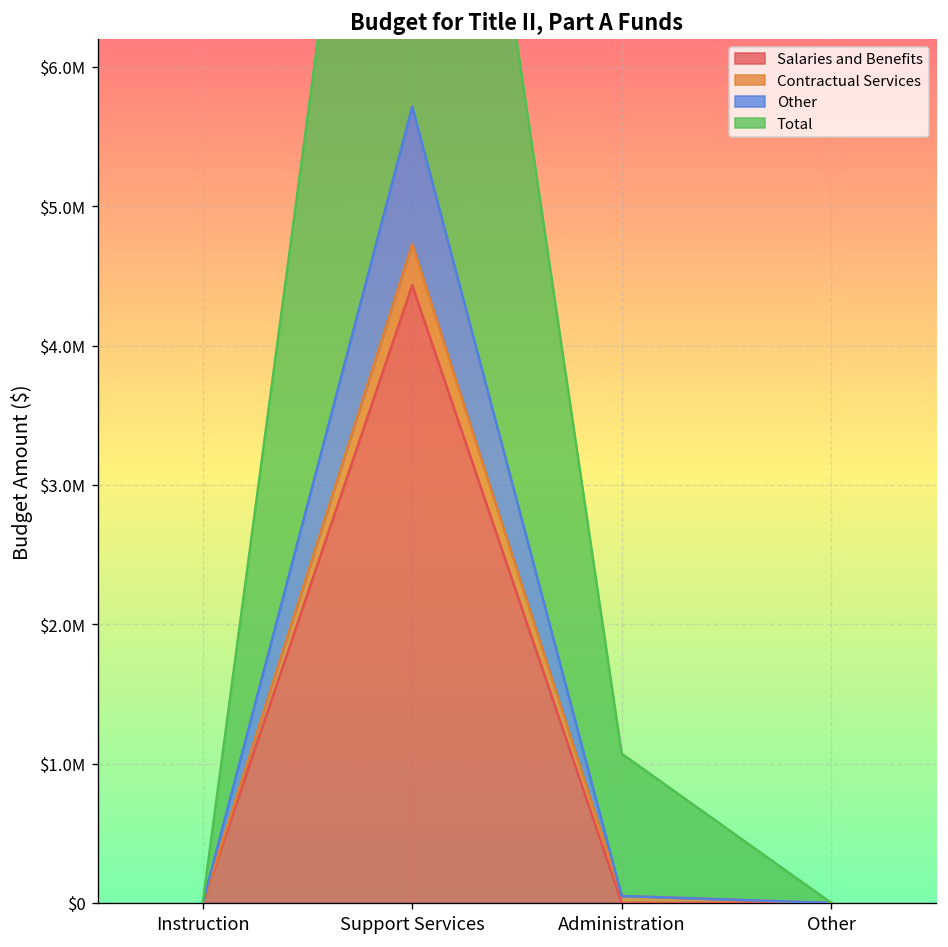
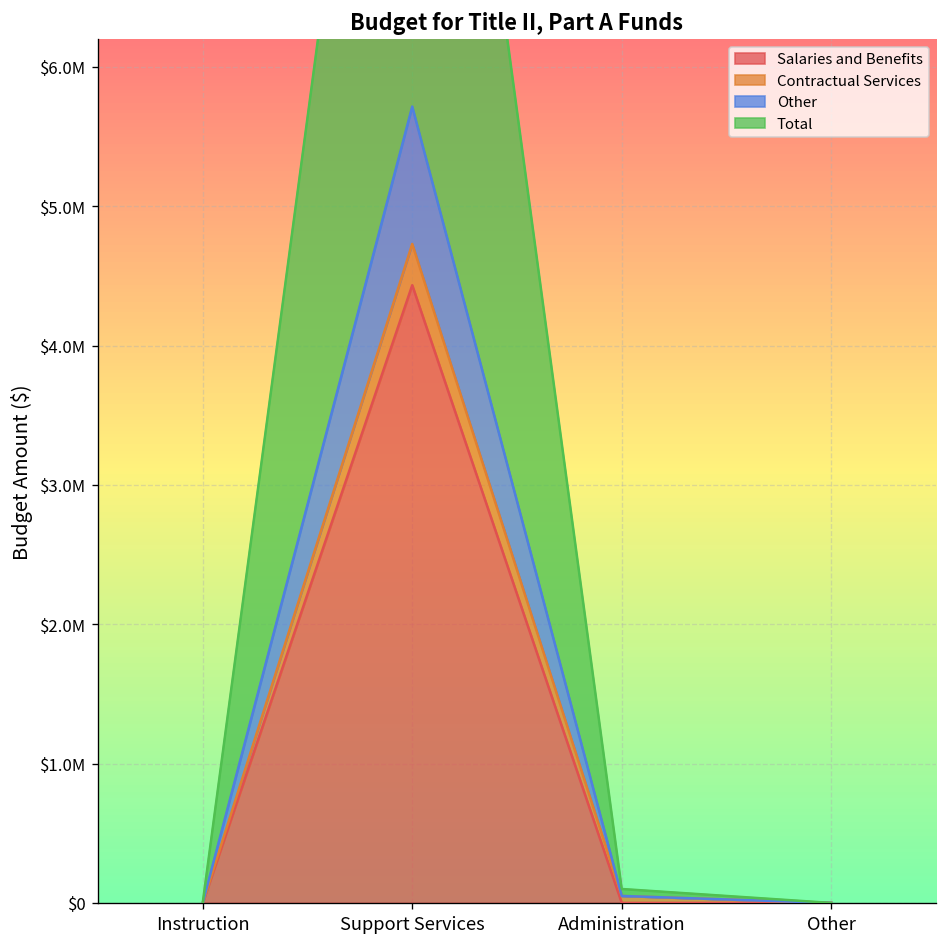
Total, Administration: $1020000 -> $50000
